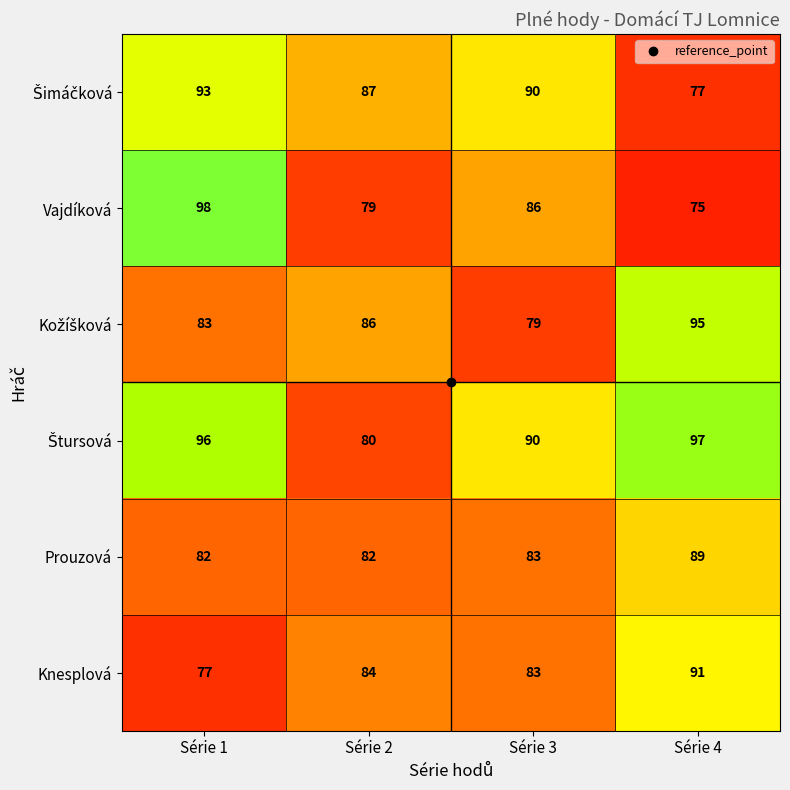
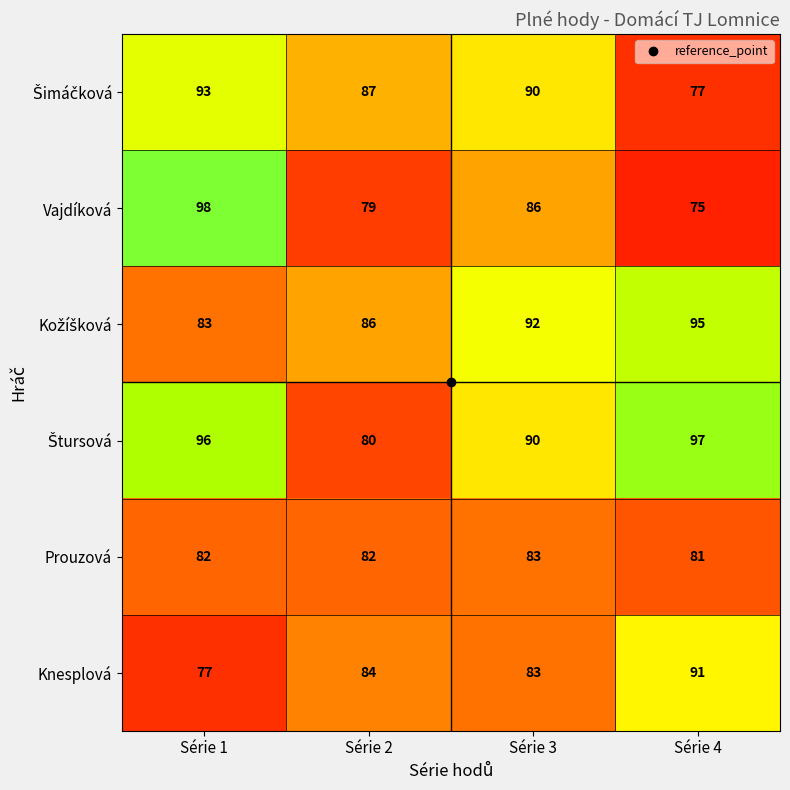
Kožíšková, Série 3: 79 -> 92
Prouzová, Série 4: 89 -> 81
